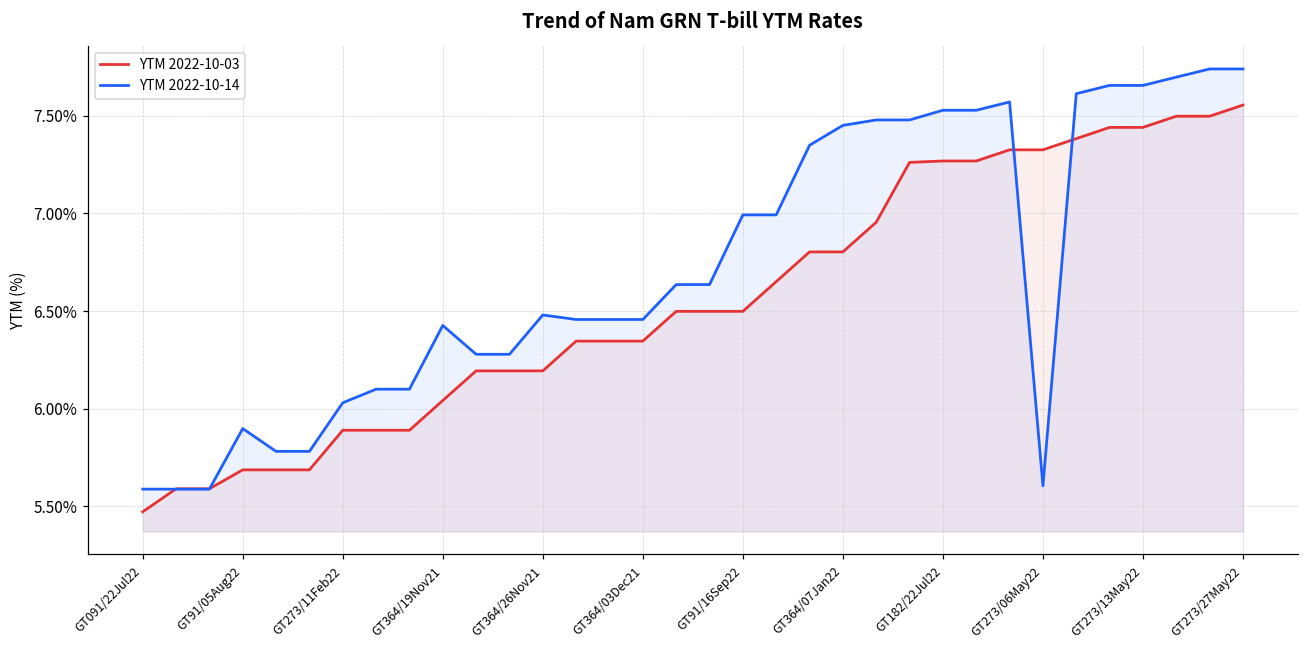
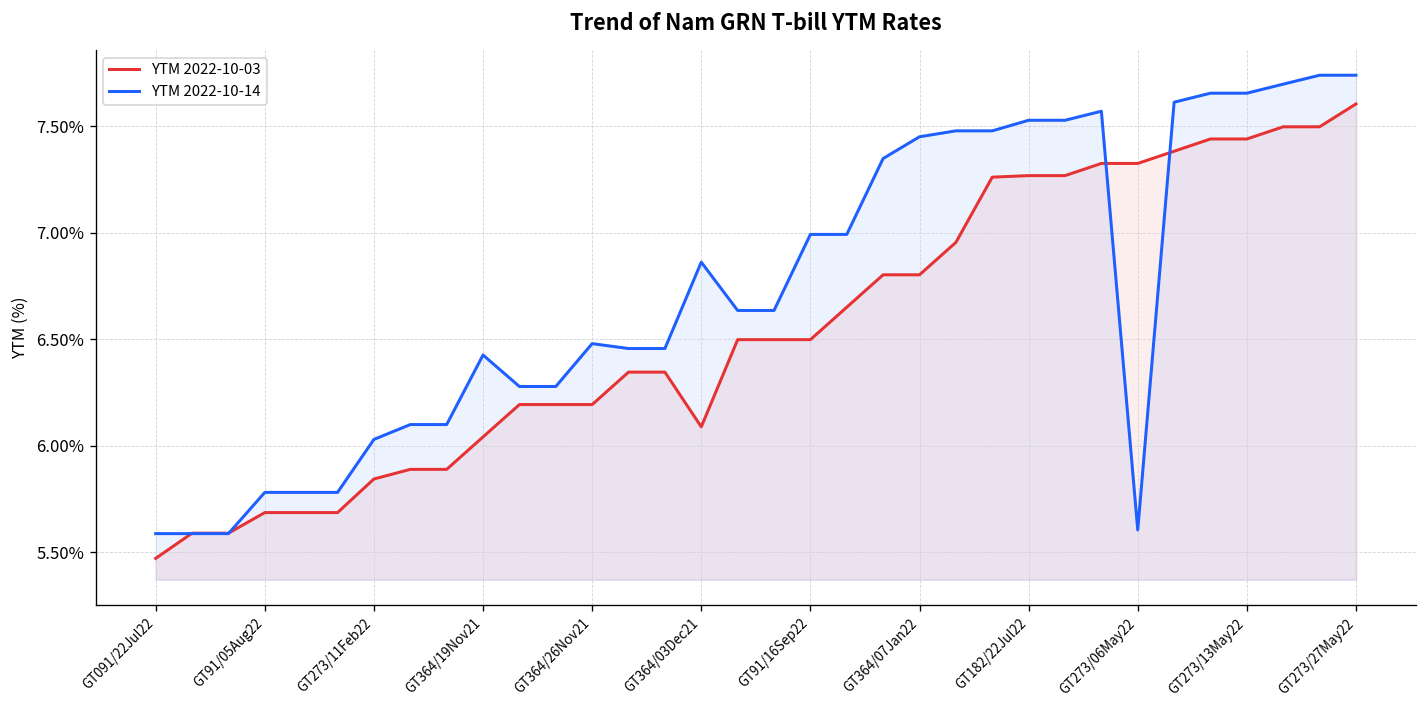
YTM 2022-10-14, GT91/05Aug22: 5.90% -> 5.78%
YTM 2022-10-03, GT273/11Feb22: 5.89% -> 5.84%
YTM 2022-10-03, GT364/03Dec21: 6.35% -> 6.09%
YTM 2022-10-14, GT364/03Dec21: 6.46% -> 6.86%
YTM 2022-10-03, GT273/27May22: 7.56% -> 7.61%
